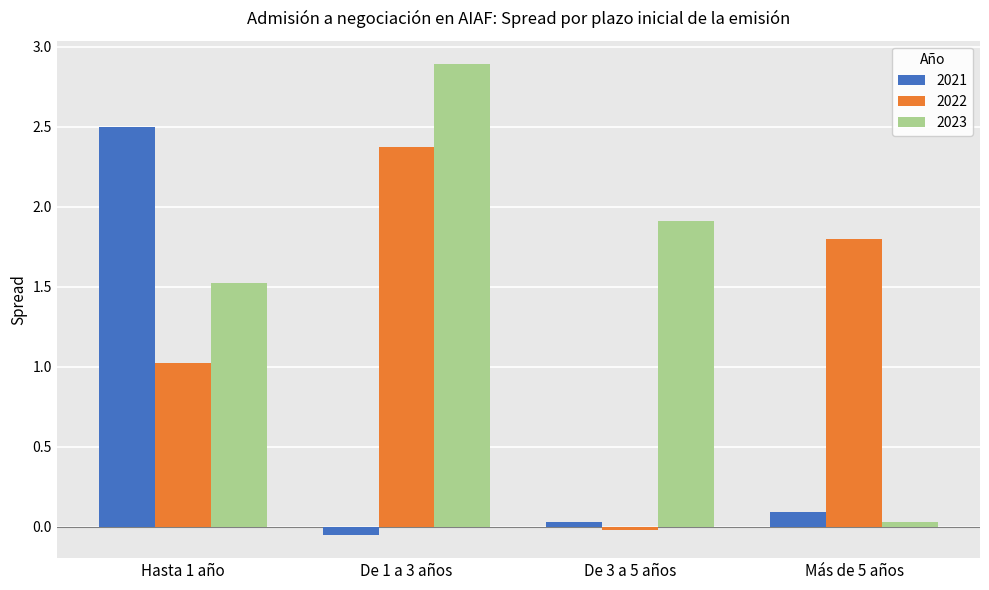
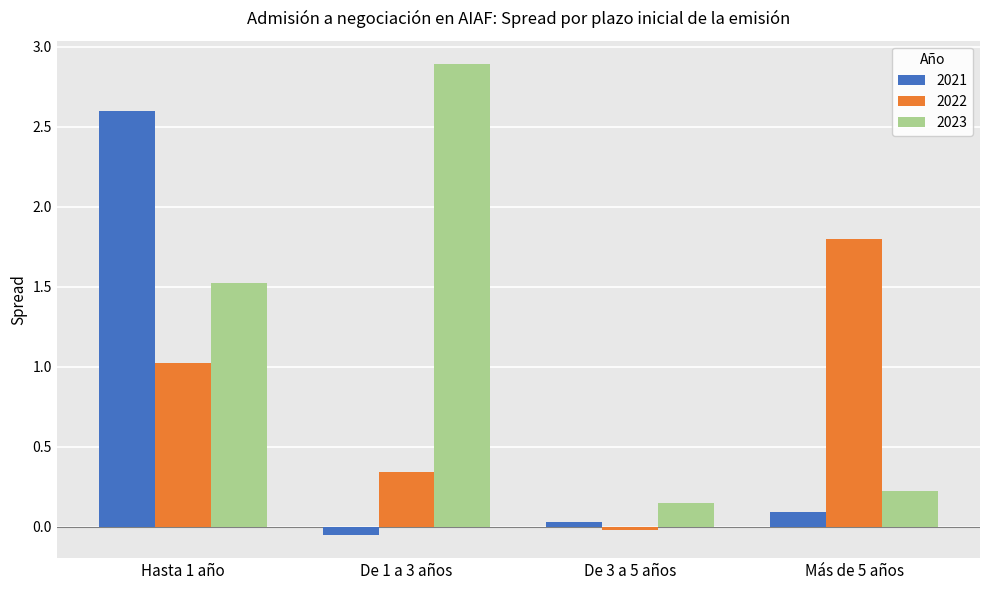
2021, Hasta 1 año: 2.5 -> 2.6
2022, De 1 a 3 años: 2.37 -> 0.34
2023, De 3 a 5 años: 1.91 -> 0.15
2023, Más de 5 años: 0.03 -> 0.22
